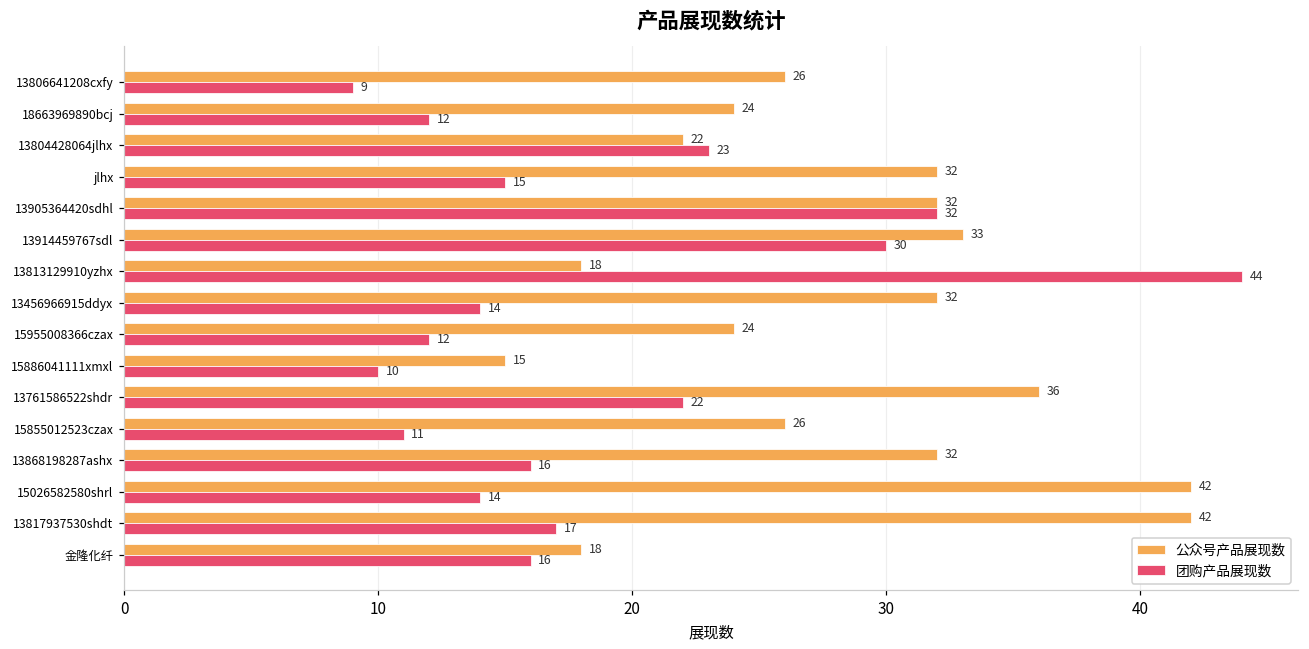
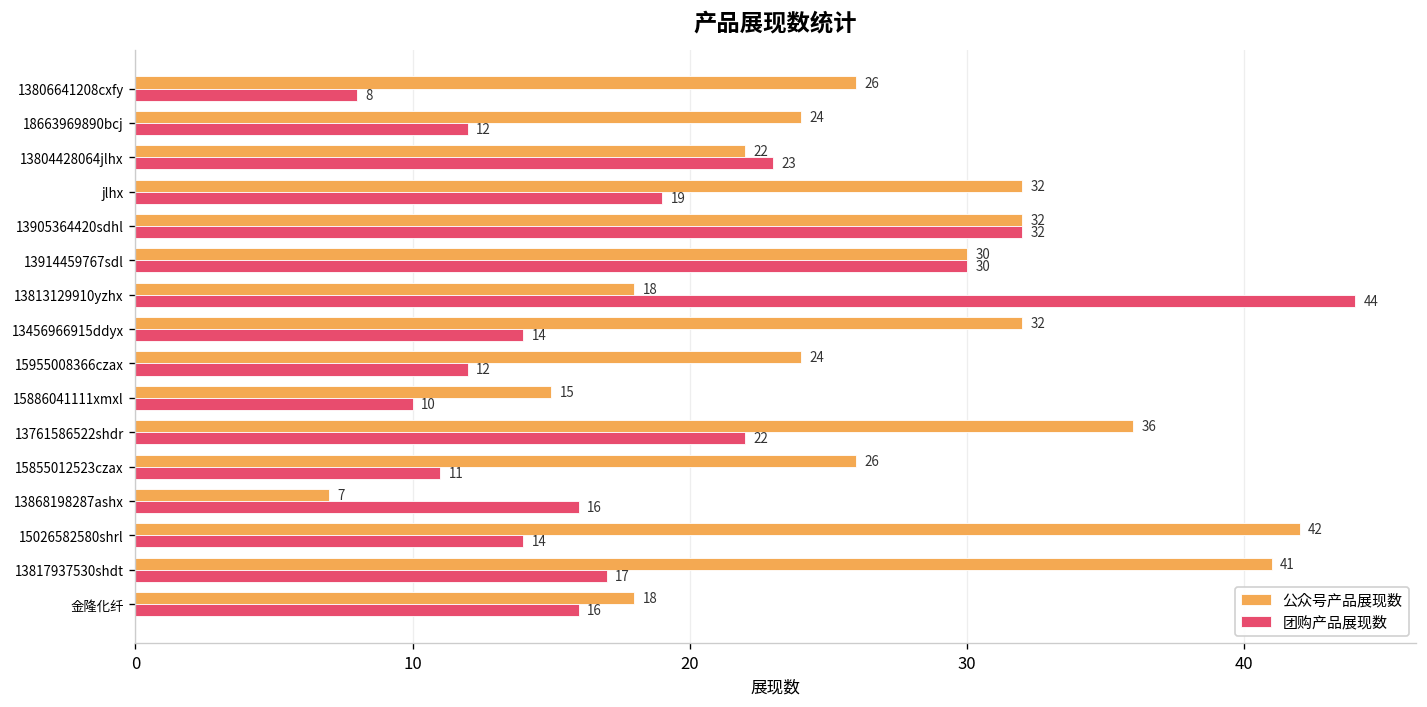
团购产品展现数, 13806641208cxfy: 9 -> 8
团购产品展现数, jlhx: 15 -> 19
公众号产品展现数, 13914459767sdl: 33 -> 30
公众号产品展现数, 13868198287ashx: 32 -> 7
公众号产品展现数, 13817937530shdt: 42 -> 41
